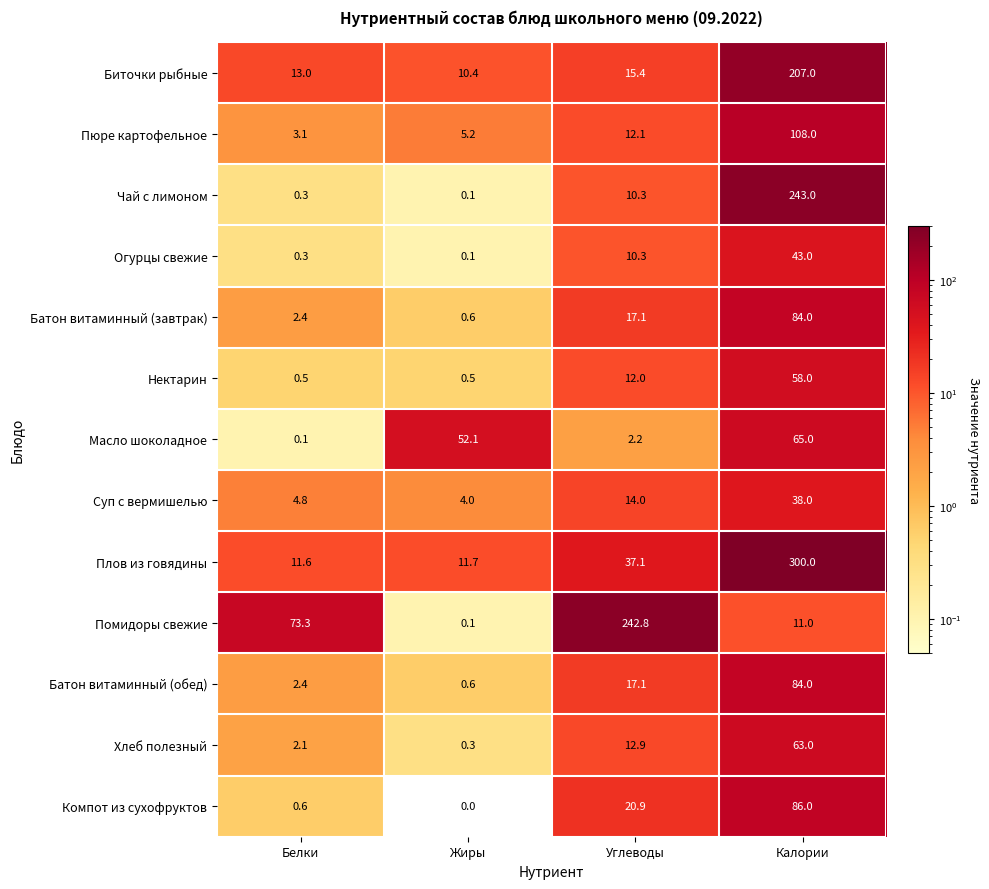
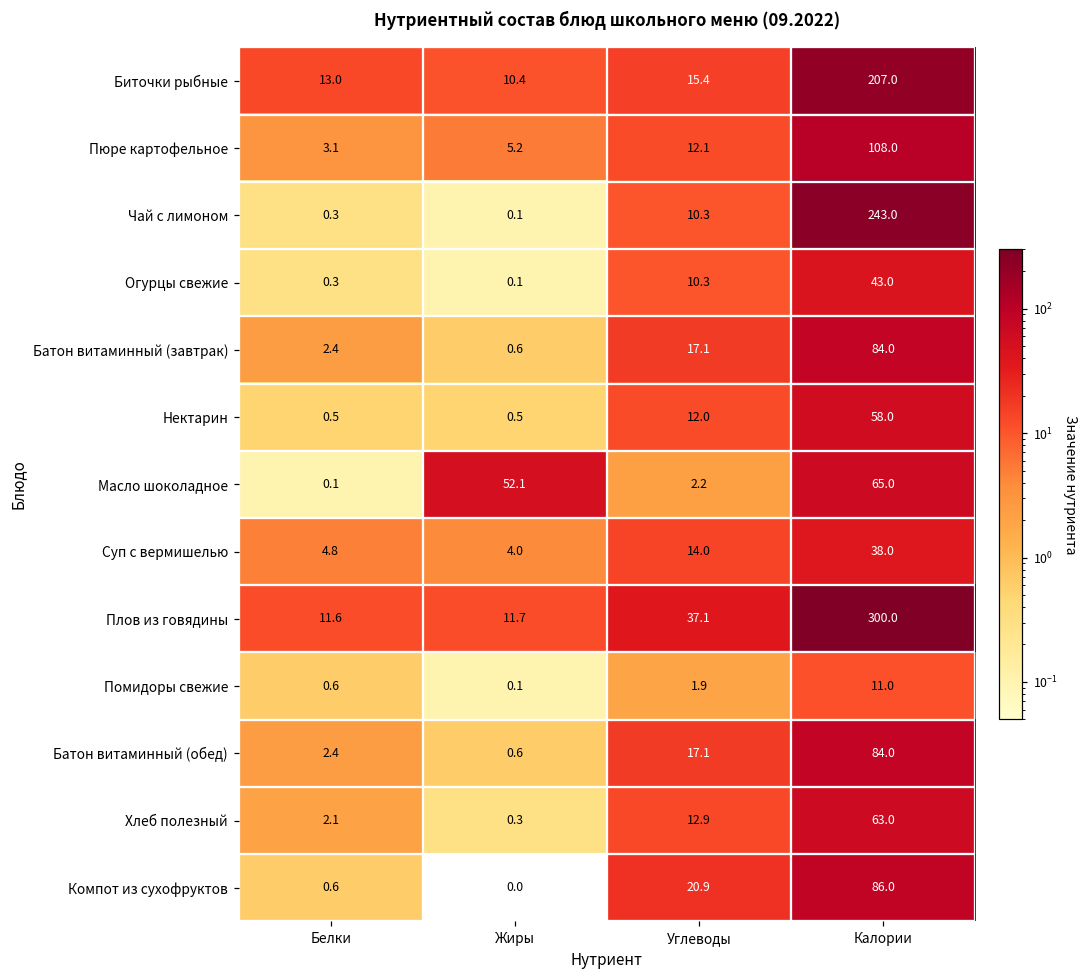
Помидоры свежие, Белки: 73.3 -> 0.6
Помидоры свежие, Углеводы: 242.8 -> 1.9
